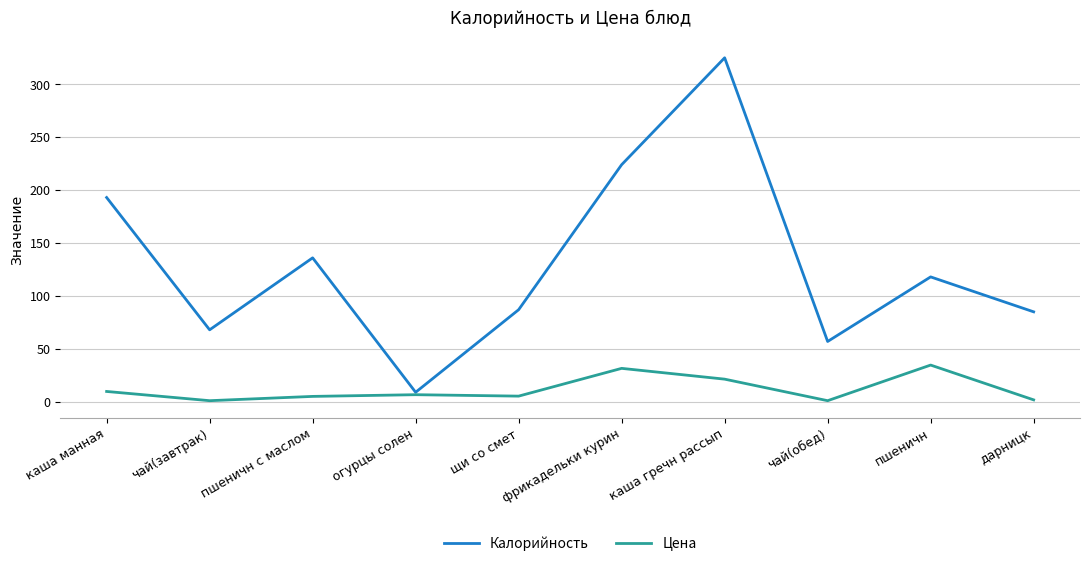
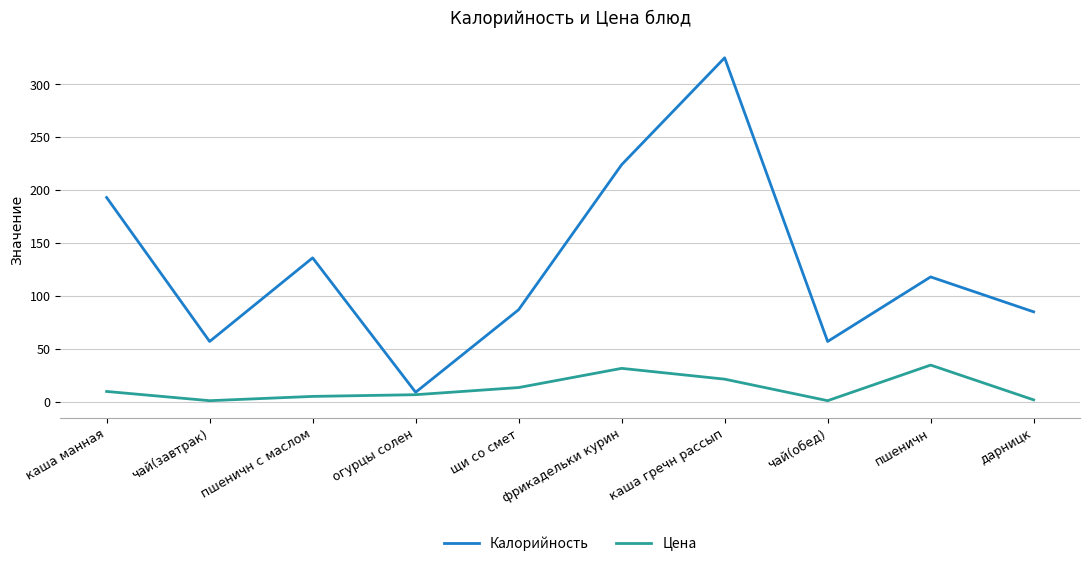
Калорийность, чай(завтрак): 68 -> 57
Цена, щи со смет: 5 -> 13
